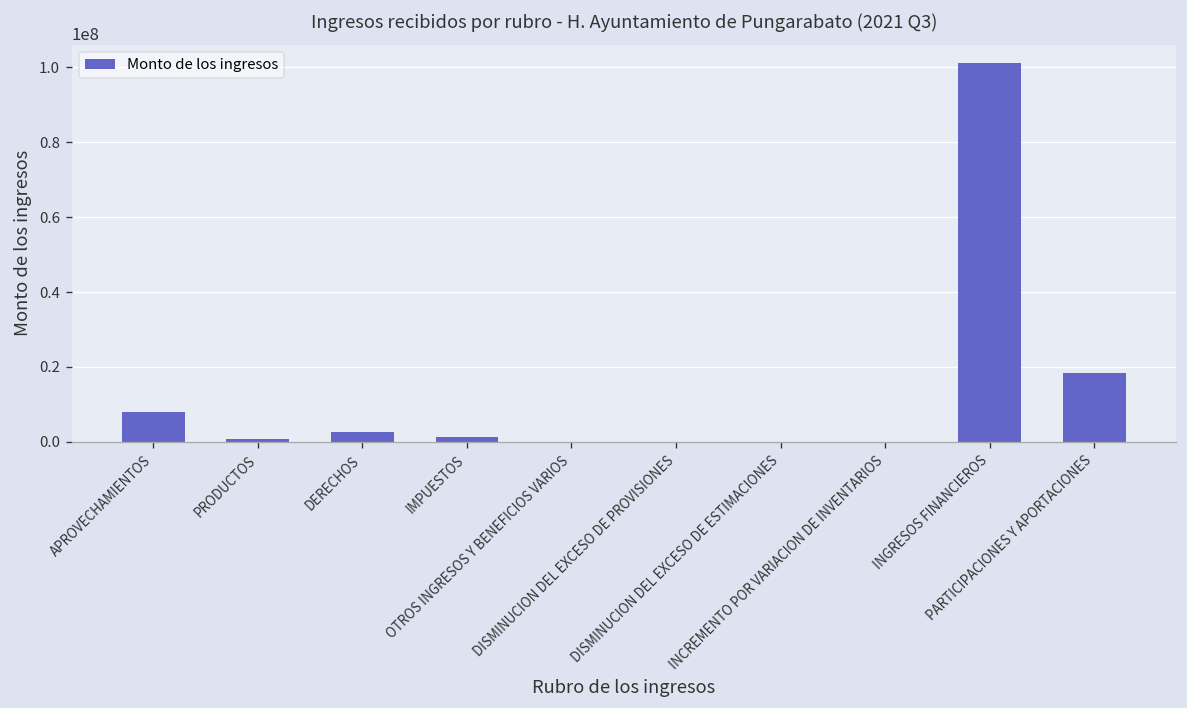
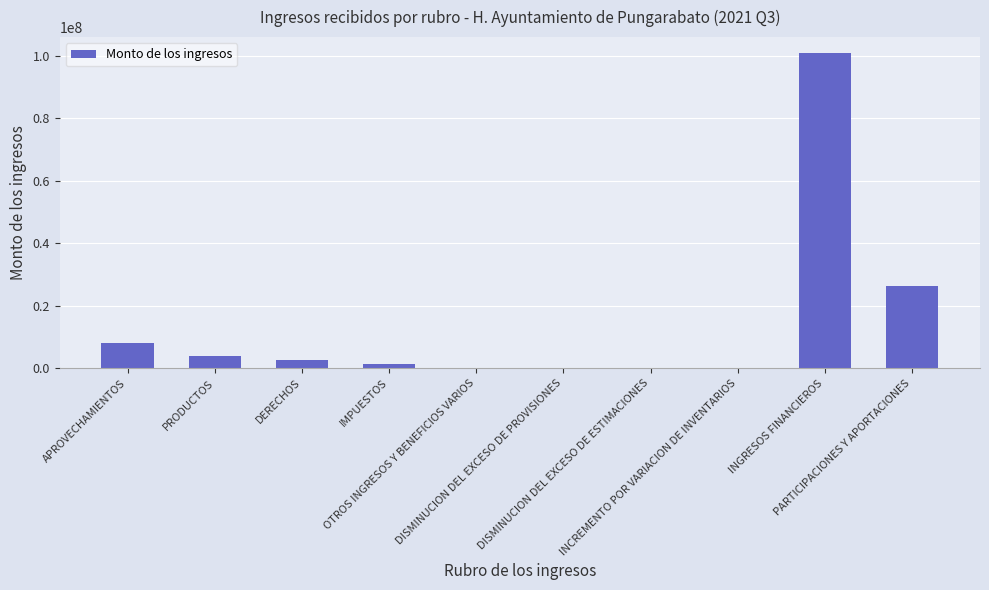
PRODUCTOS: 1000000 -> 4000000
PARTICIPACIONES Y APORTACIONES: 18000000 -> 26000000
